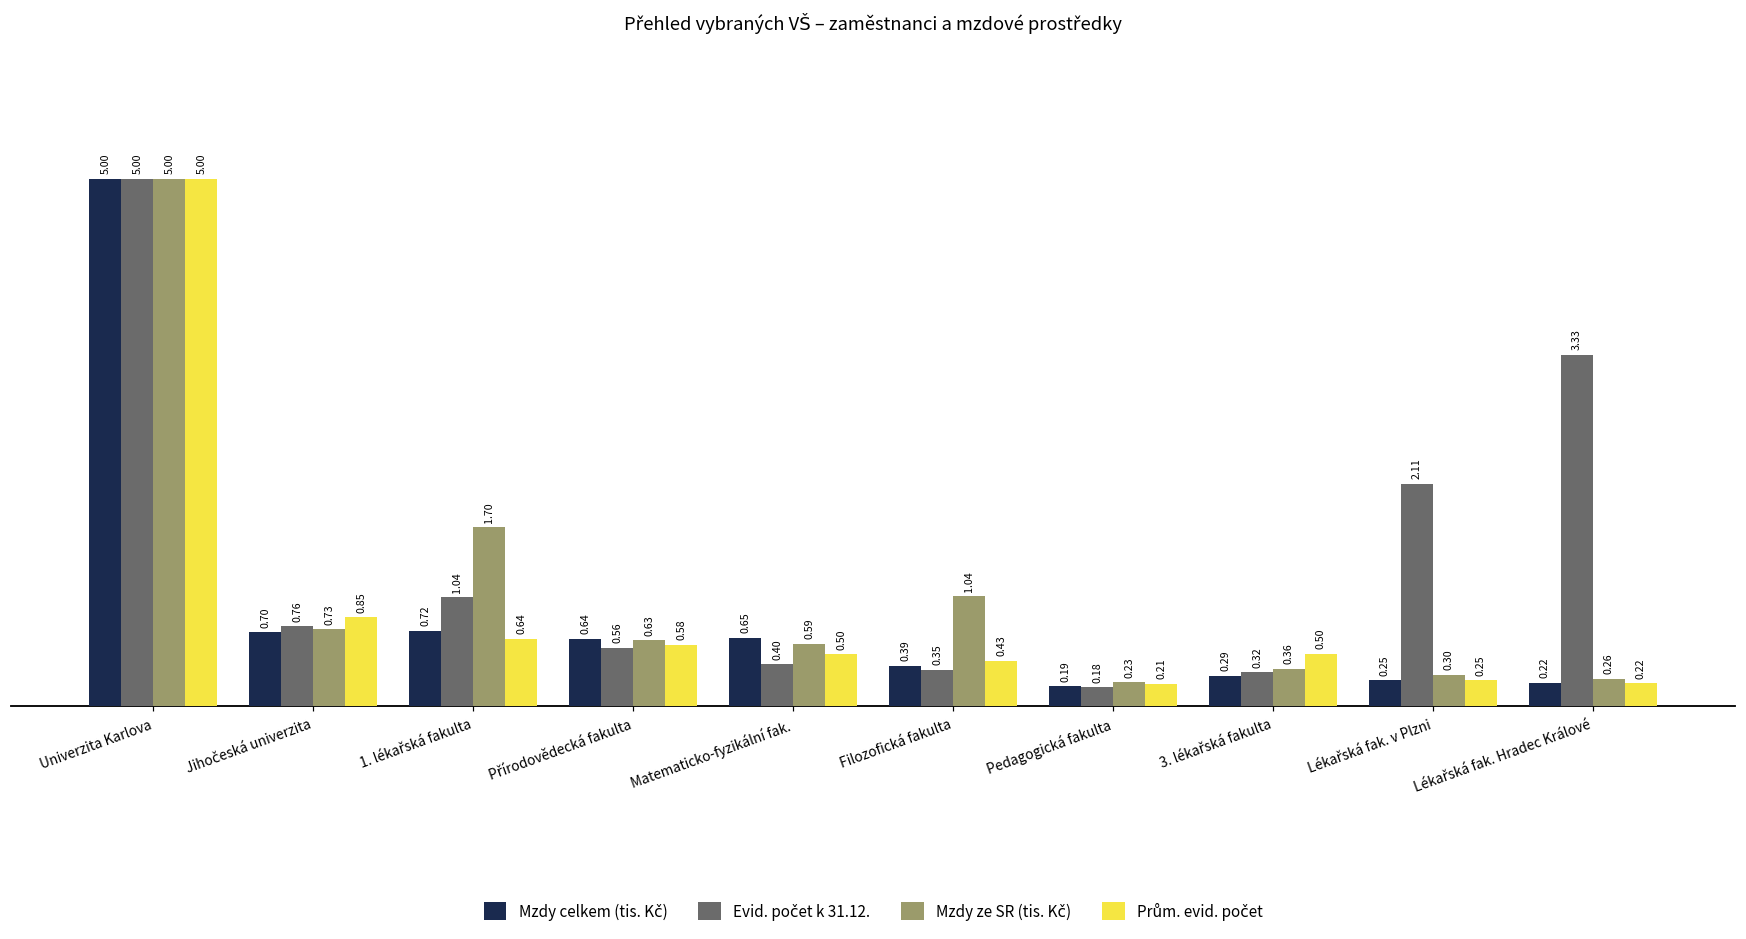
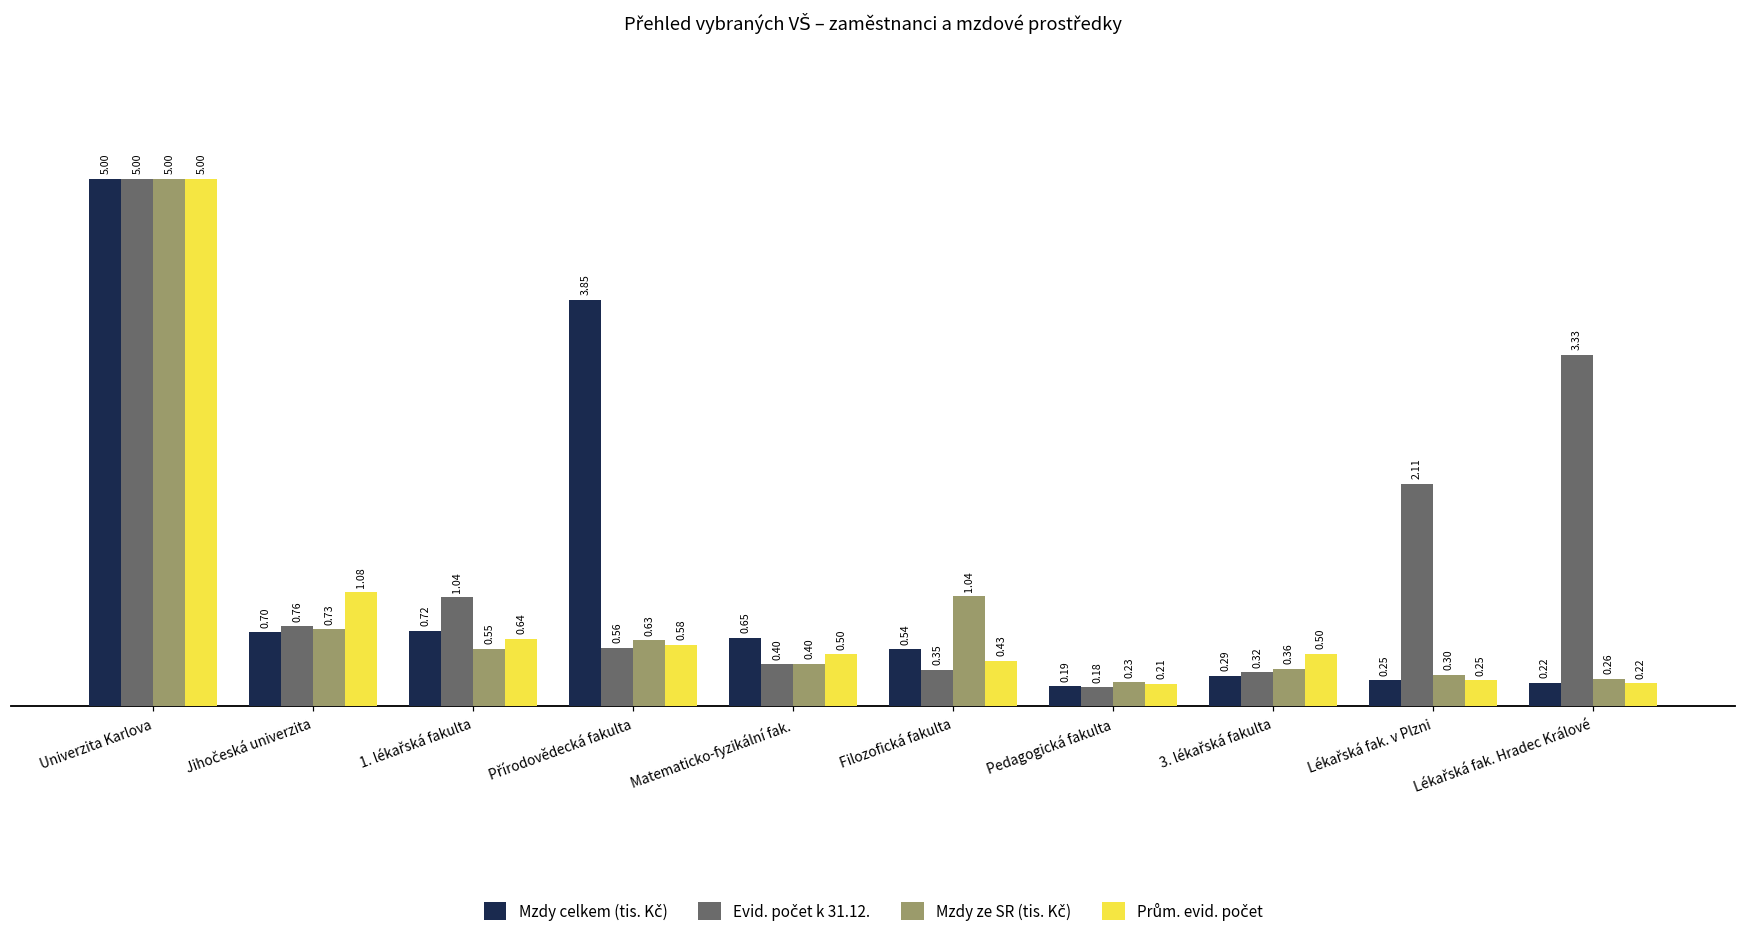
Prům. evid. počet, Jihočeská univerzita: 0.85 -> 1.08
Mzdy ze SR (tis. Kč), 1. lékařská fakulta: 1.70 -> 0.55
Mzdy celkem (tis. Kč), Přírodovědecká fakulta: 0.64 -> 3.85
Mzdy ze SR (tis. Kč), Matematicko-fyzikální fak.: 0.59 -> 0.40
Mzdy celkem (tis. Kč), Filozofická fakulta: 0.39 -> 0.54
